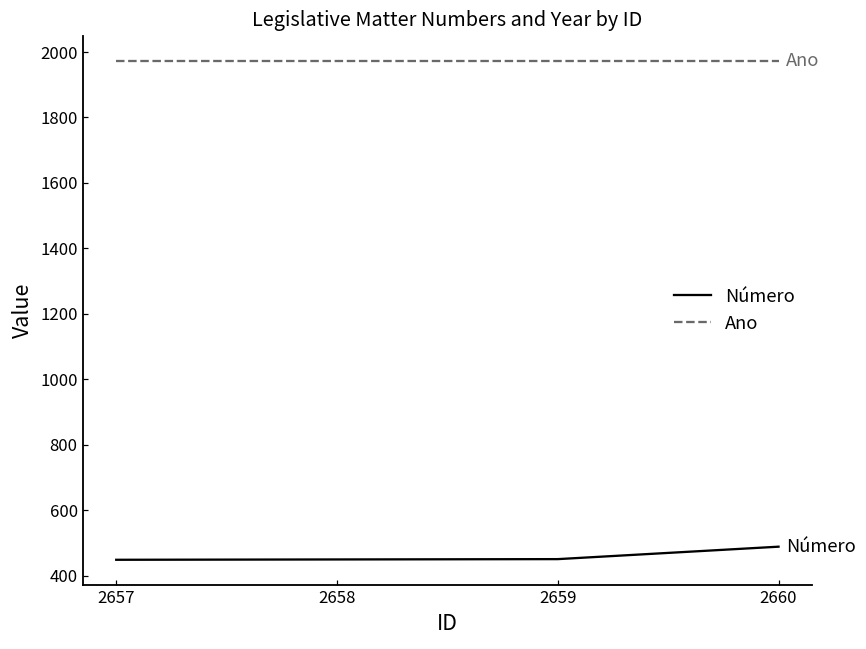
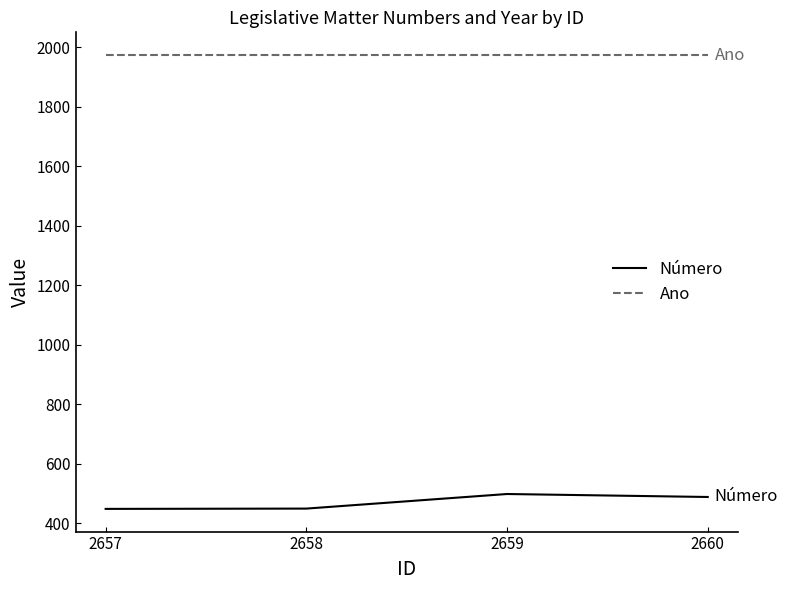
Número, 2659: 450 -> 500
